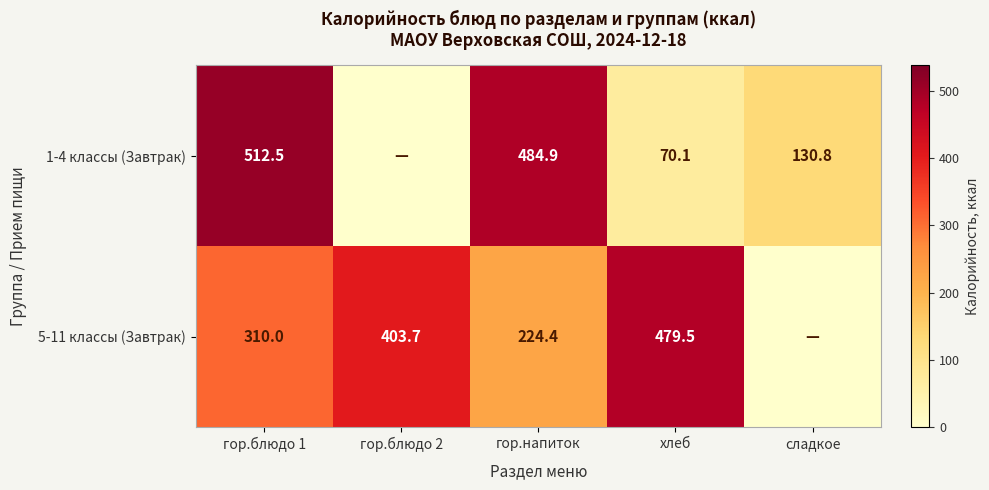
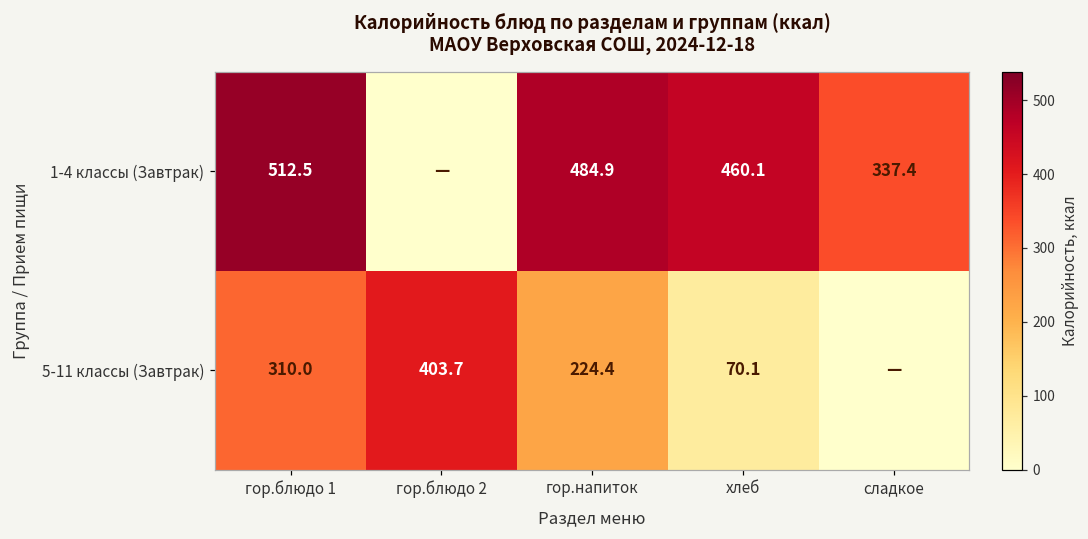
1-4 классы (Завтрак), хлеб: 70.1 -> 460.1
1-4 классы (Завтрак), сладкое: 130.8 -> 337.4
5-11 классы (Завтрак), хлеб: 479.5 -> 70.1
